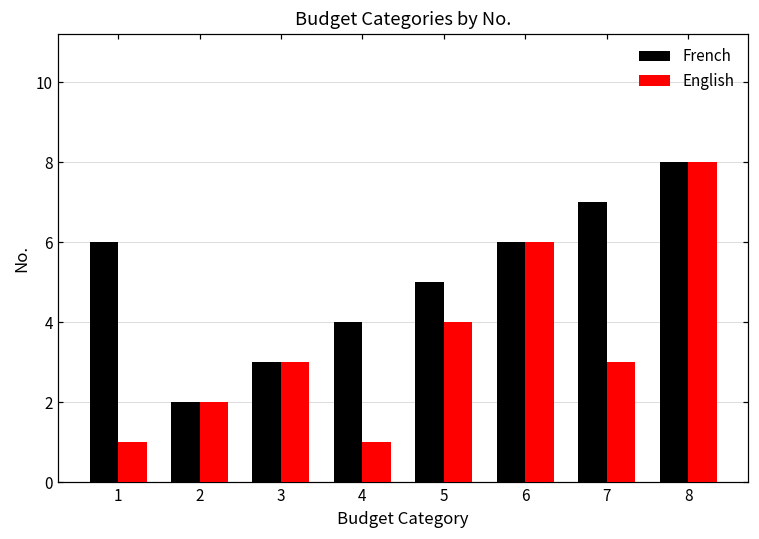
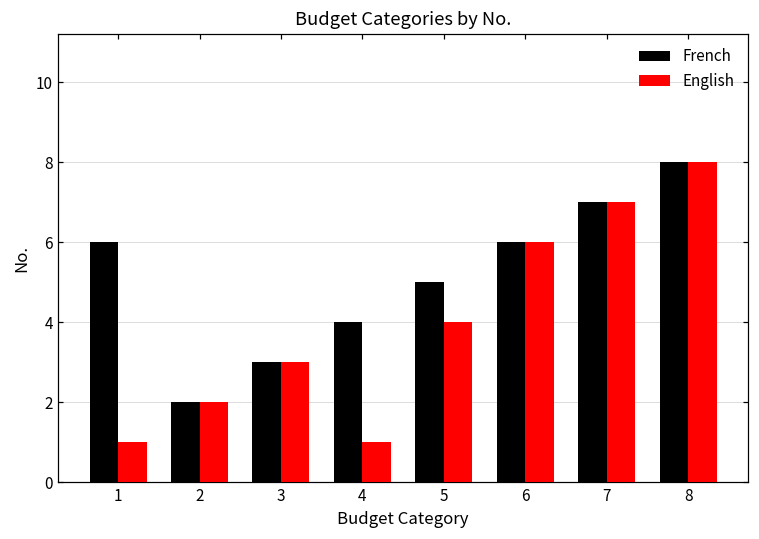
English, 7: 3 -> 7
